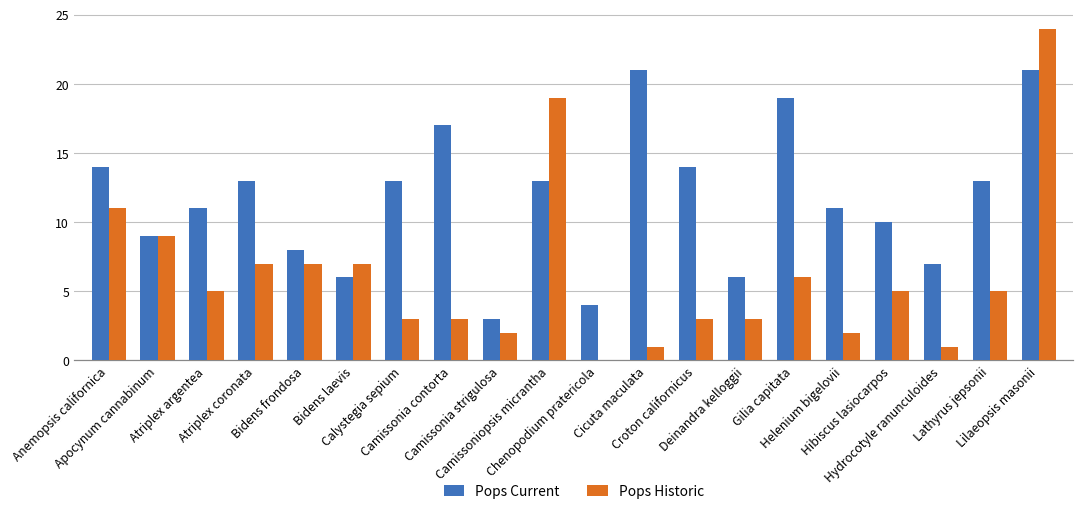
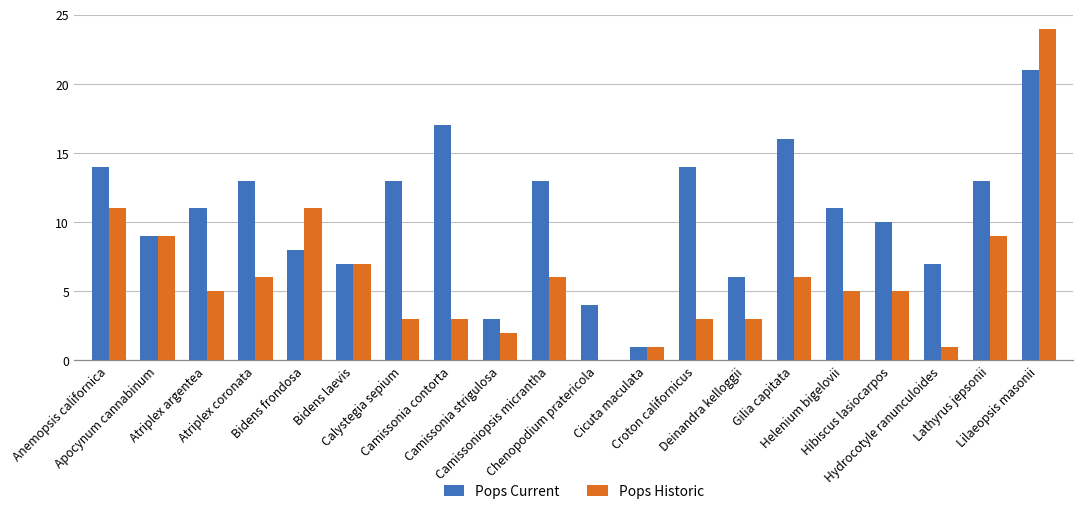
Pops Historic, Atriplex coronata: 7 -> 6
Pops Historic, Bidens frondosa: 7 -> 11
Pops Current, Bidens laevis: 6 -> 7
Pops Historic, Camissoniopsis micrantha: 19 -> 6
Pops Current, Cicuta maculata: 21 -> 1
Pops Current, Gilia capitata: 19 -> 16
Pops Historic, Helenium bigelovii: 2 -> 5
Pops Historic, Lathyrus jepsonii: 5 -> 9
